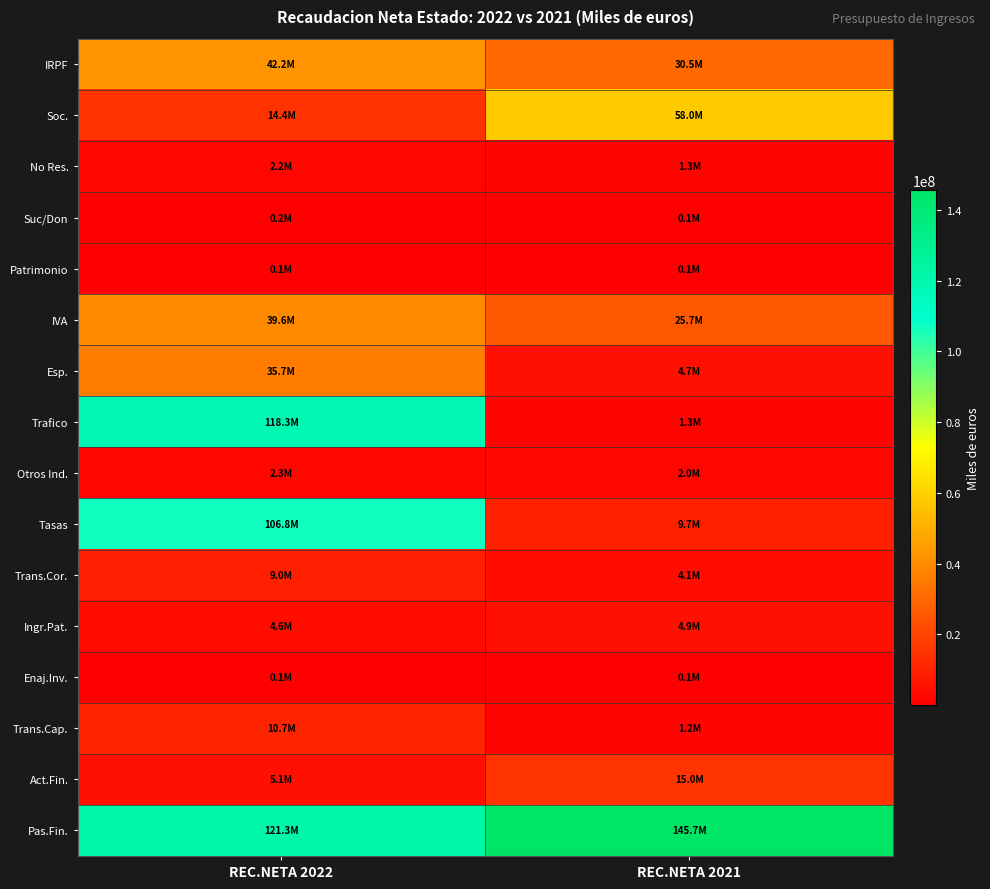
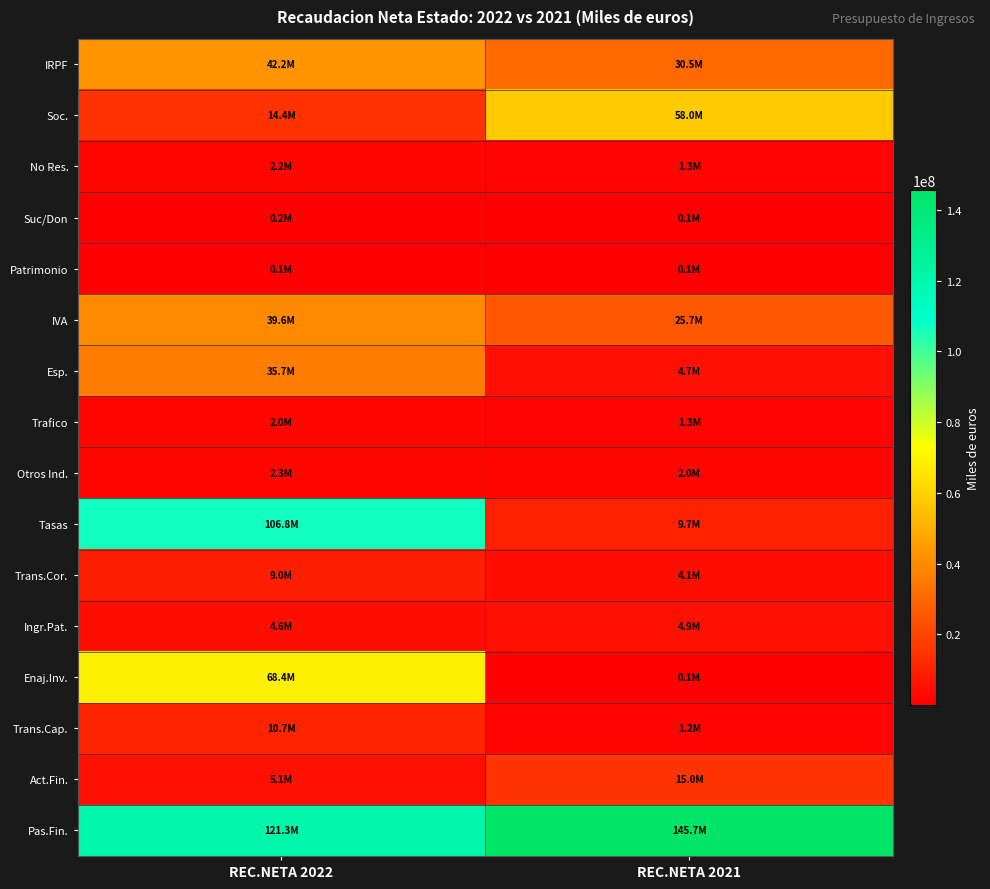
Trafico, REC.NETA 2022: 118.3M -> 2.0M
Enaj.Inv., REC.NETA 2022: 0.1M -> 68.4M
